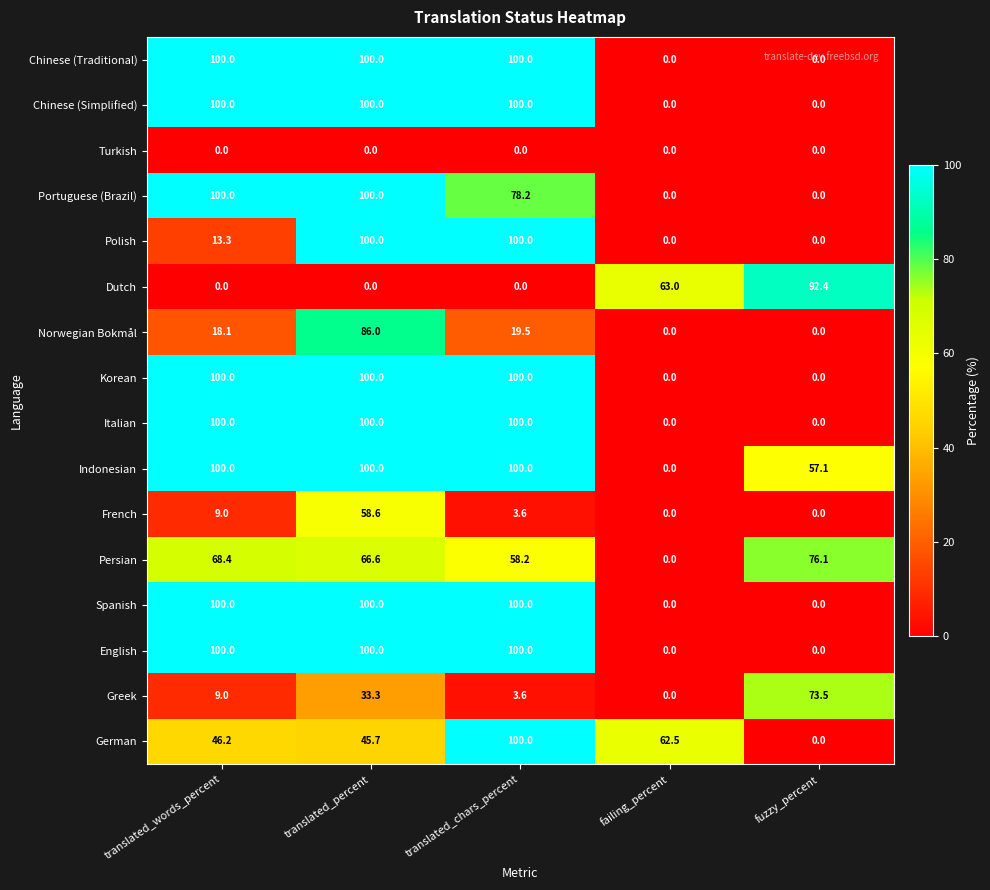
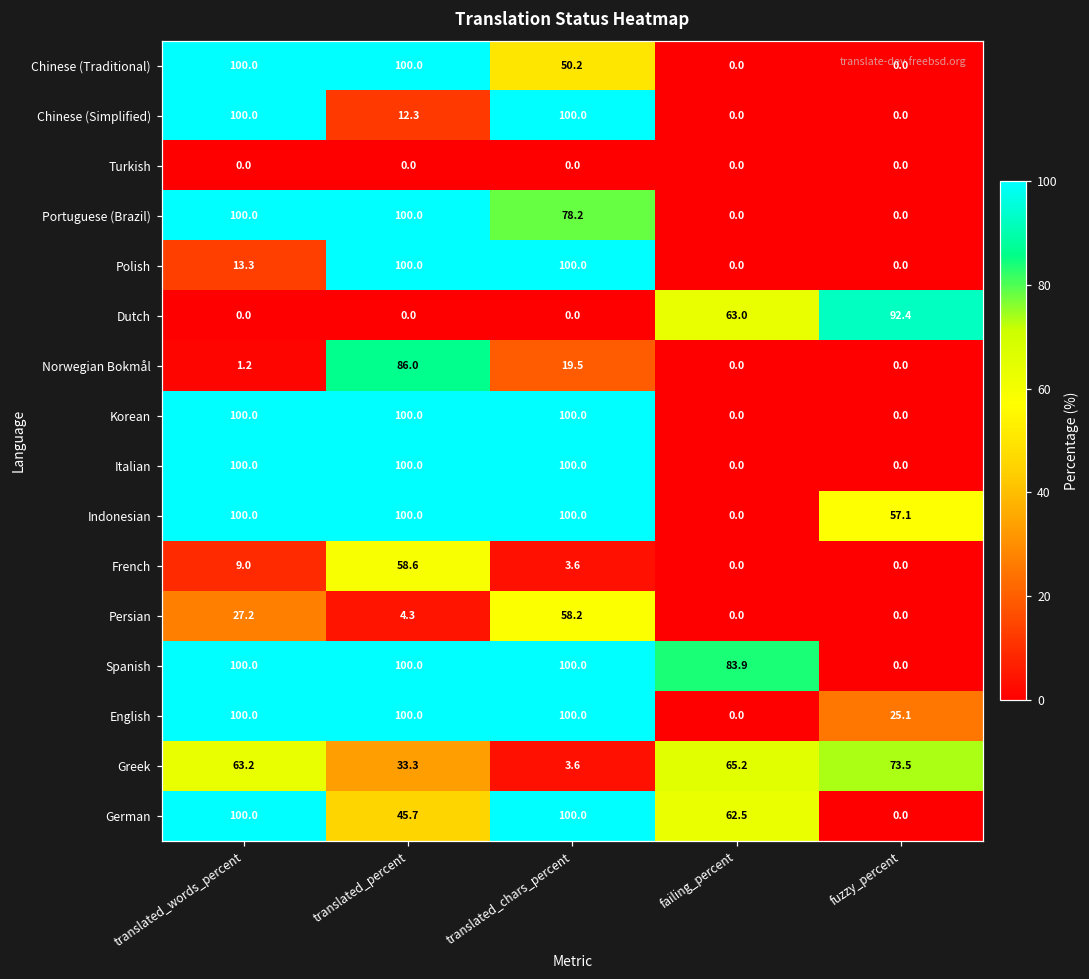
Chinese (Traditional), translated_chars_percent: 100.0 -> 50.2
Chinese (Simplified), translated_percent: 100.0 -> 12.3
Norwegian Bokmål, translated_words_percent: 18.1 -> 1.2
Persian, translated_words_percent: 68.4 -> 27.2
Persian, translated_percent: 66.6 -> 4.3
Persian, fuzzy_percent: 76.1 -> 0.0
Spanish, failing_percent: 0.0 -> 83.9
English, fuzzy_percent: 0.0 -> 25.1
Greek, translated_words_percent: 9.0 -> 63.2
Greek, failing_percent: 0.0 -> 65.2
German, translated_words_percent: 46.2 -> 100.0
